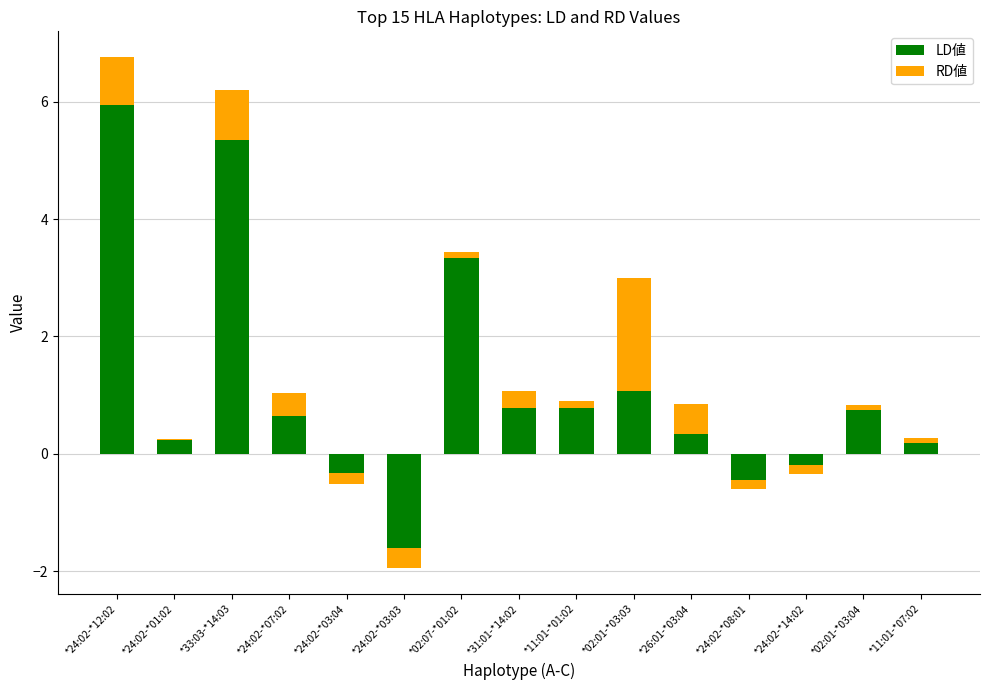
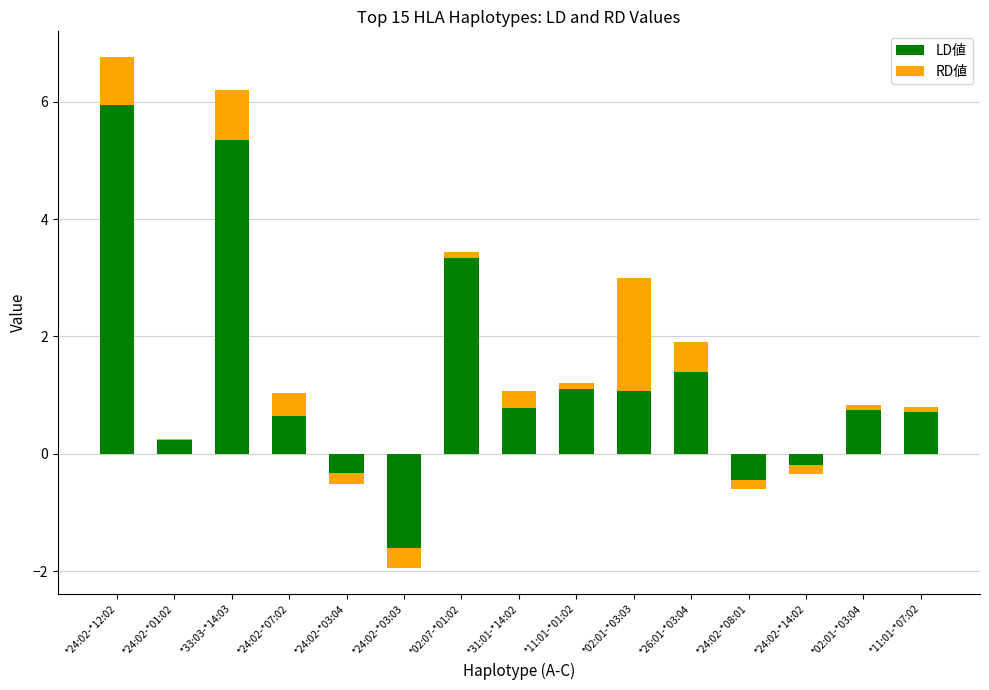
LD値, *11:01-*01:02: 0.8 -> 1.1
LD値, *26:01-*03:04: 0.3 -> 1.4
LD値, *11:01-*07:02: 0.2 -> 0.7
